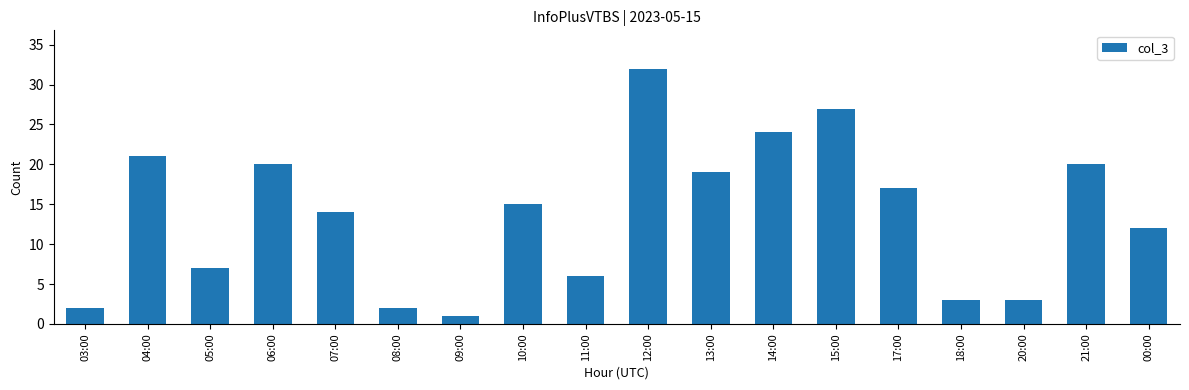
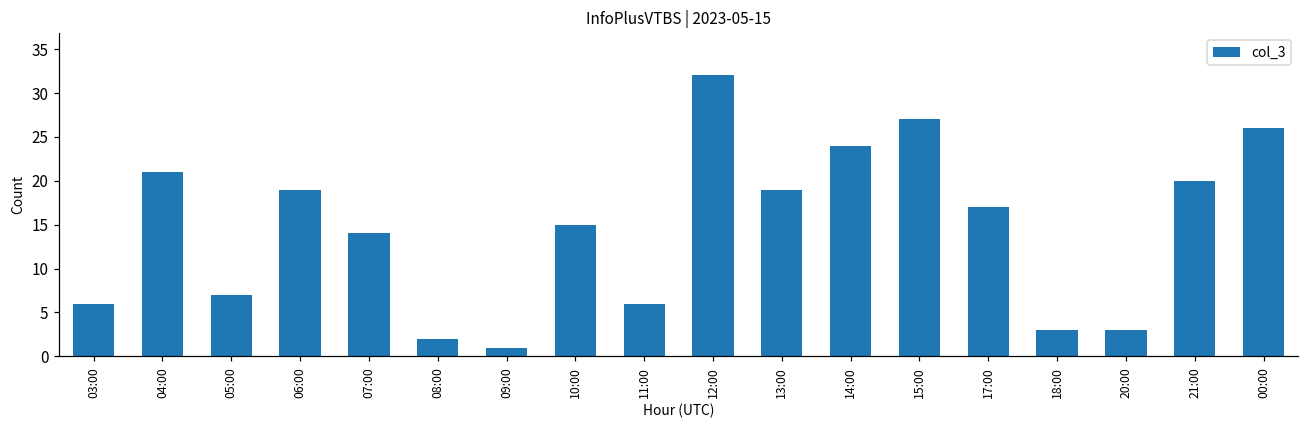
03:00: 2 -> 6
06:00: 20 -> 19
00:00: 12 -> 26
